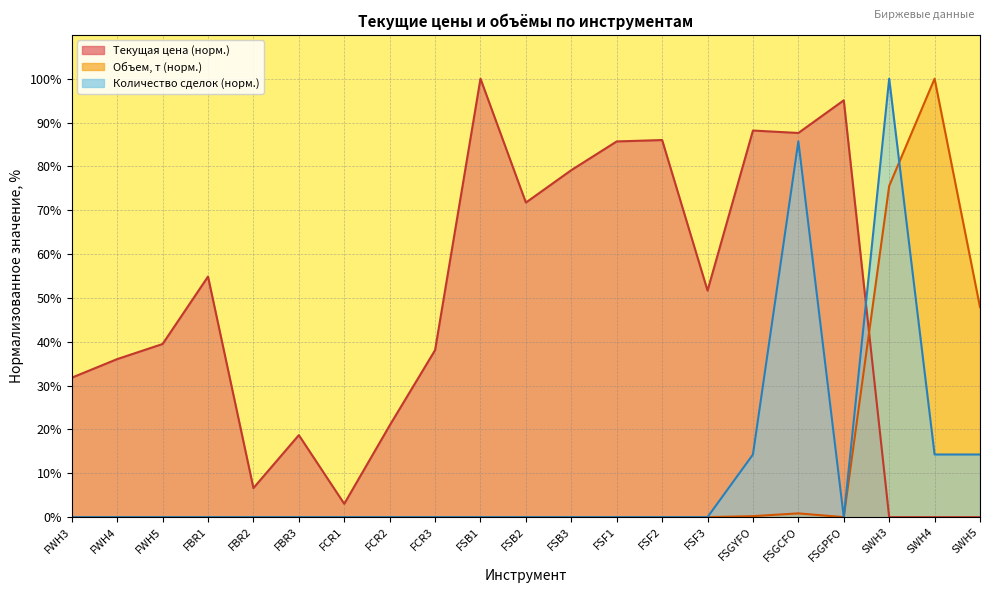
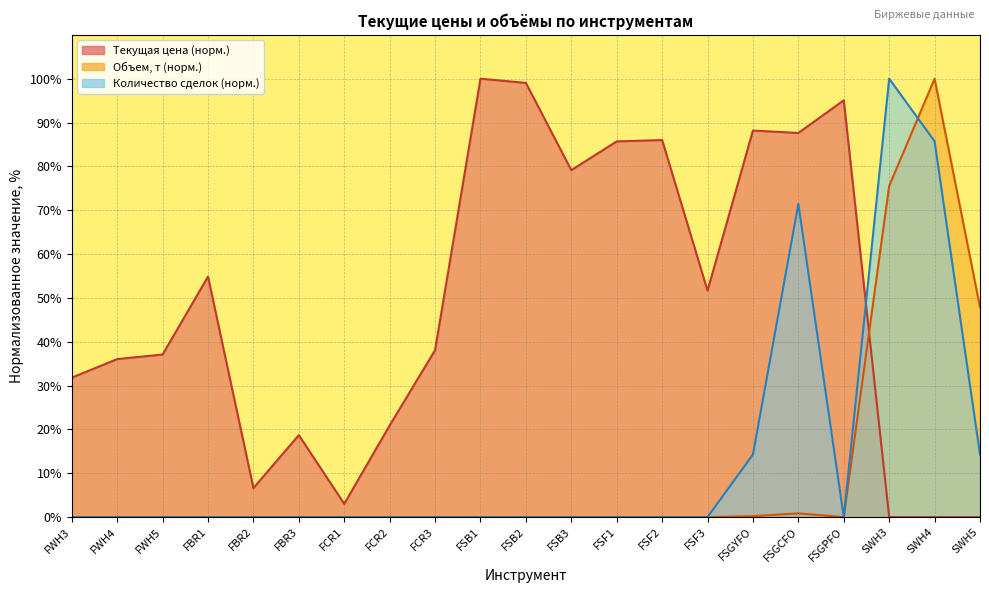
Текущая цена (норм.), FWH5: 39% -> 37%
Текущая цена (норм.), FSB2: 72% -> 99%
Количество сделок (норм.), FSGCFO: 86% -> 71%
Количество сделок (норм.), SWH4: 14% -> 86%
